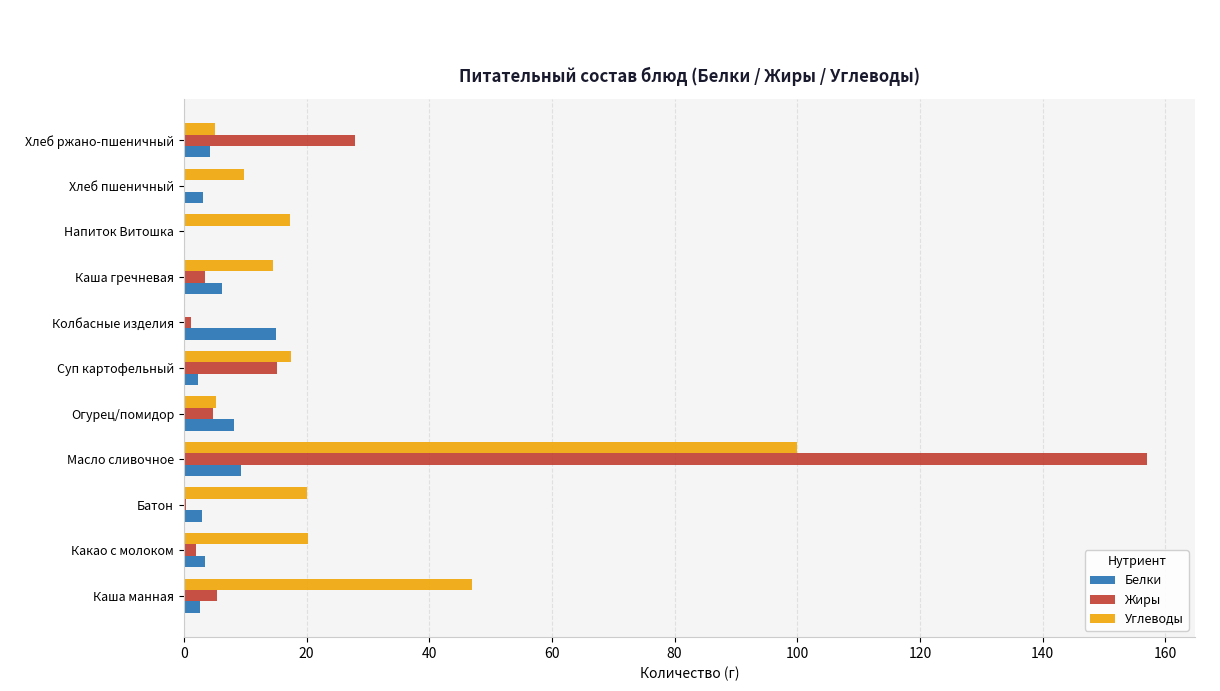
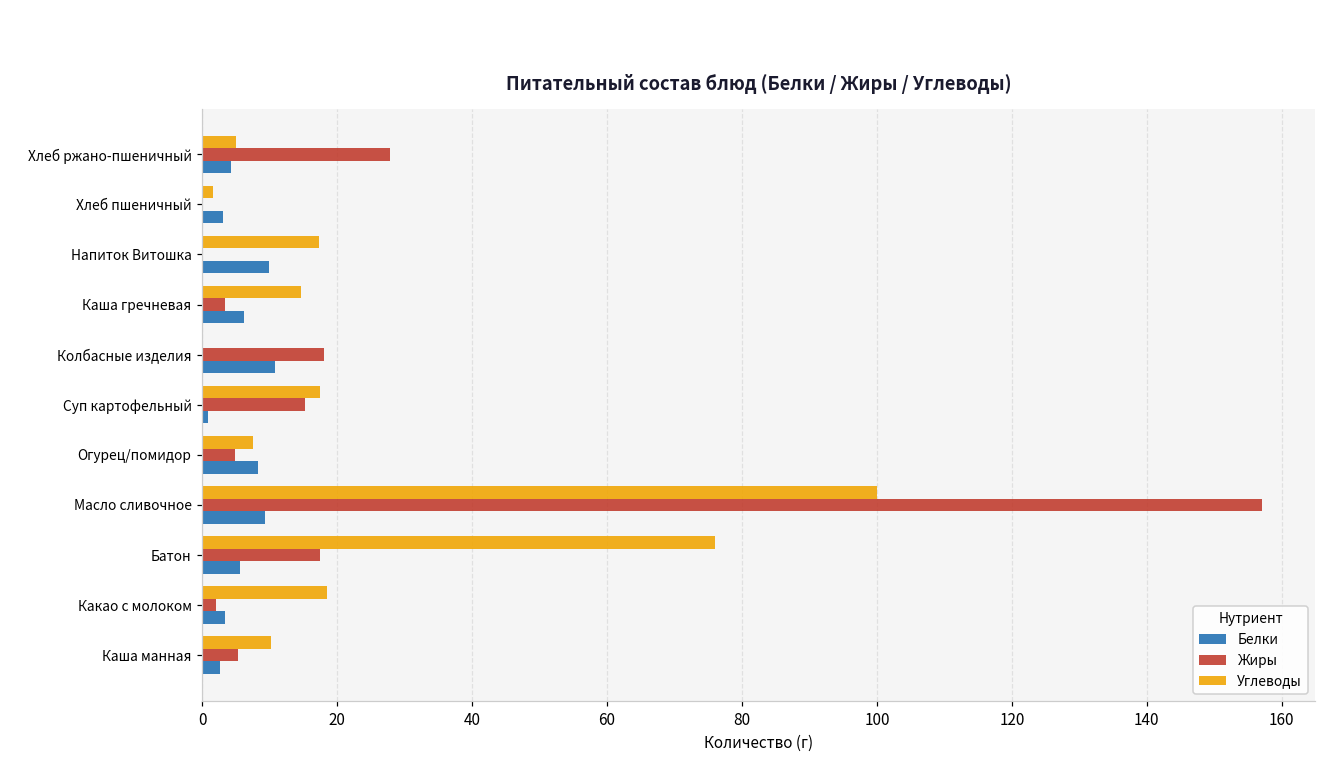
Углеводы, Хлеб пшеничный: 10 -> 2
Белки, Напиток Витошка: 0 -> 10
Жиры, Колбасные изделия: 1 -> 18
Белки, Колбасные изделия: 15 -> 11
Белки, Суп картофельный: 2 -> 1
Углеводы, Огурец/помидор: 5 -> 8
Углеводы, Батон: 20 -> 76
Жиры, Батон: 0 -> 17
Белки, Батон: 3 -> 6
Углеводы, Какао с молоком: 20 -> 18
Углеводы, Каша манная: 47 -> 10
